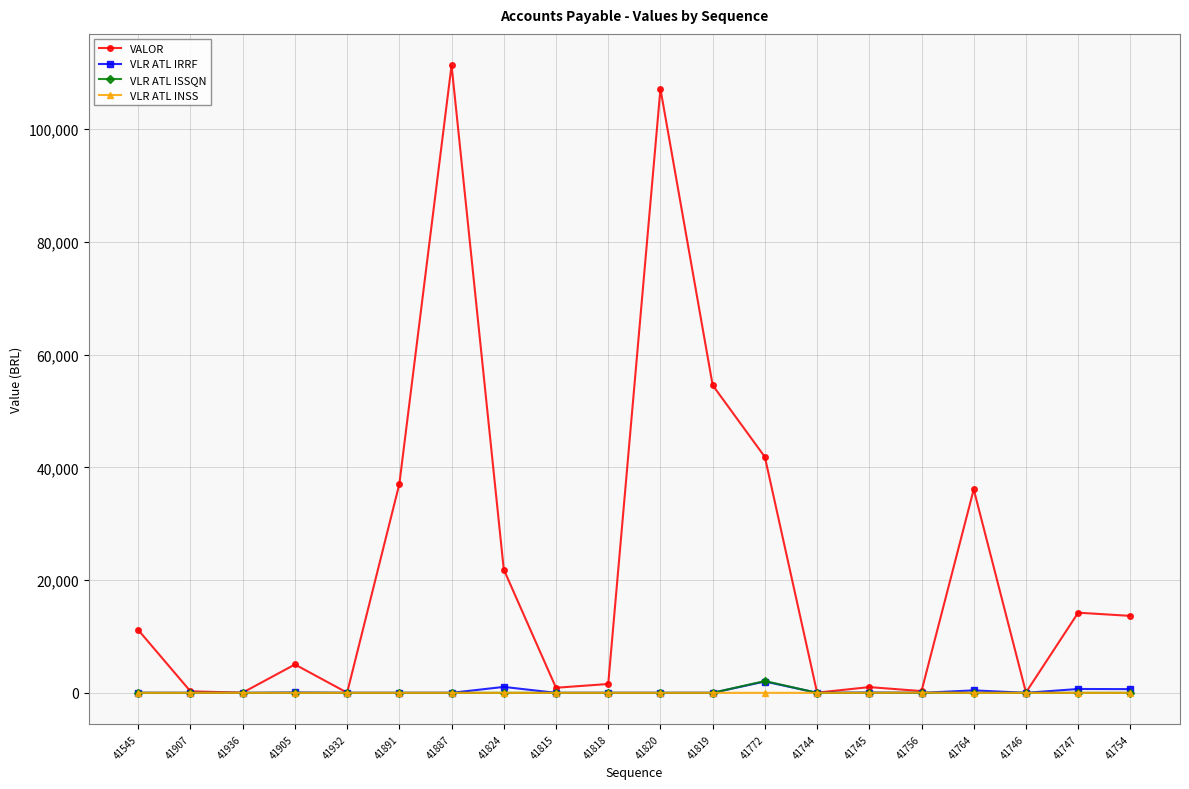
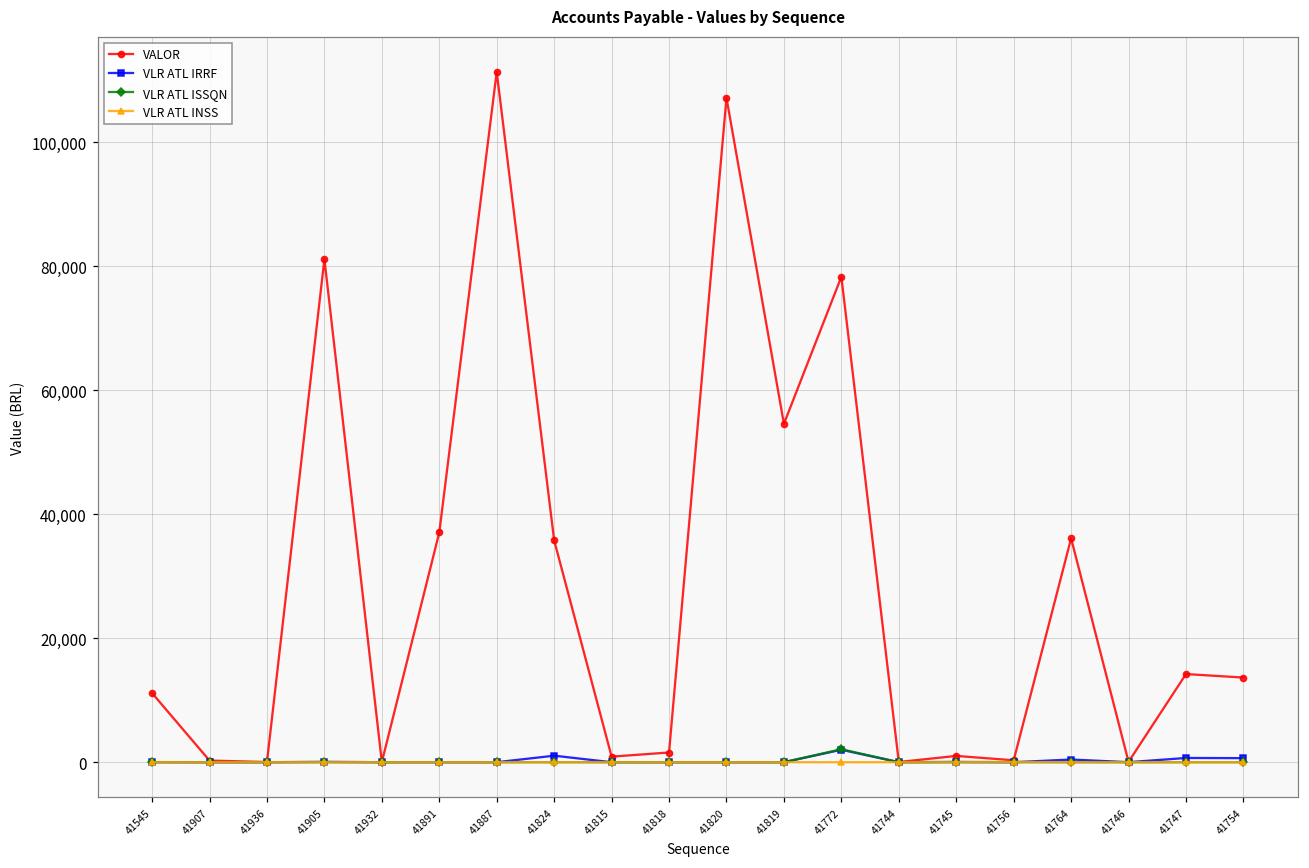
VALOR, 41905: 5,000 -> 81,000
VALOR, 41824: 22,000 -> 36,000
VALOR, 41772: 42,000 -> 78,000
